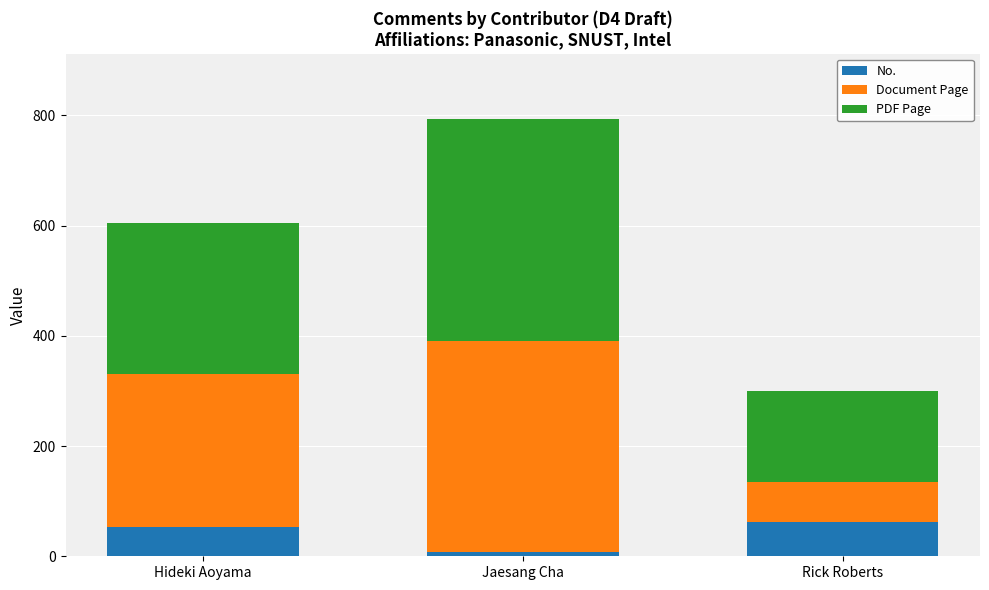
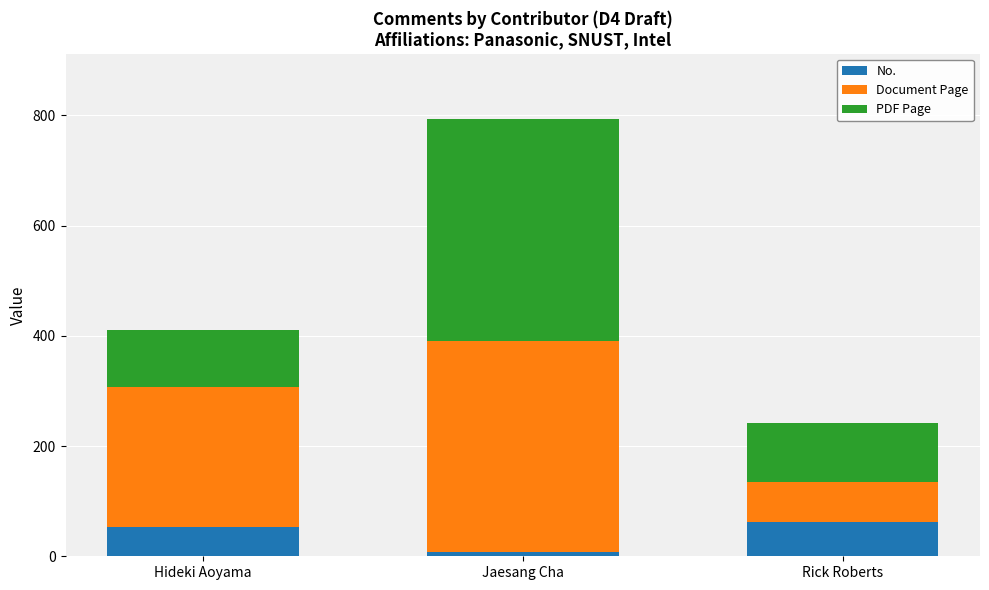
Document Page, Hideki Aoyama: 280 -> 250
PDF Page, Hideki Aoyama: 270 -> 100
PDF Page, Rick Roberts: 170 -> 110
